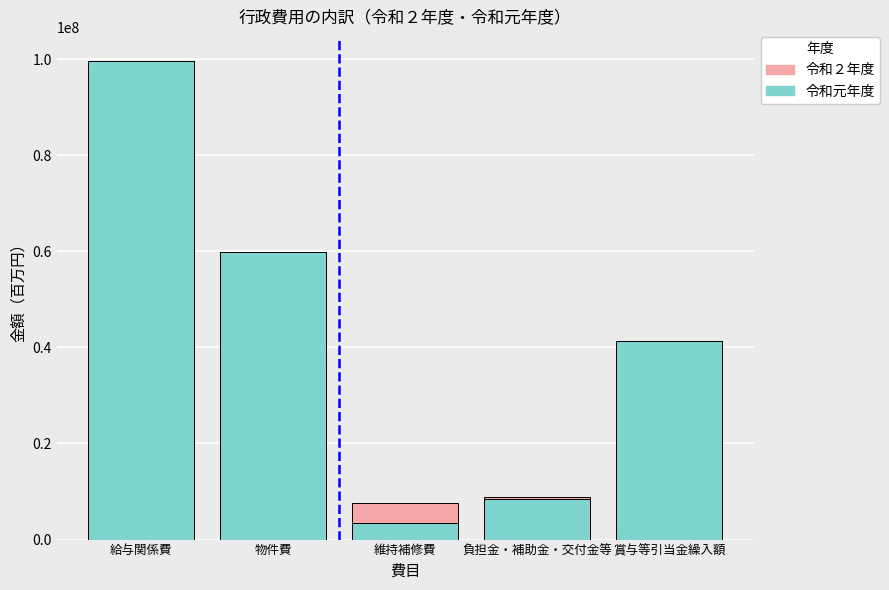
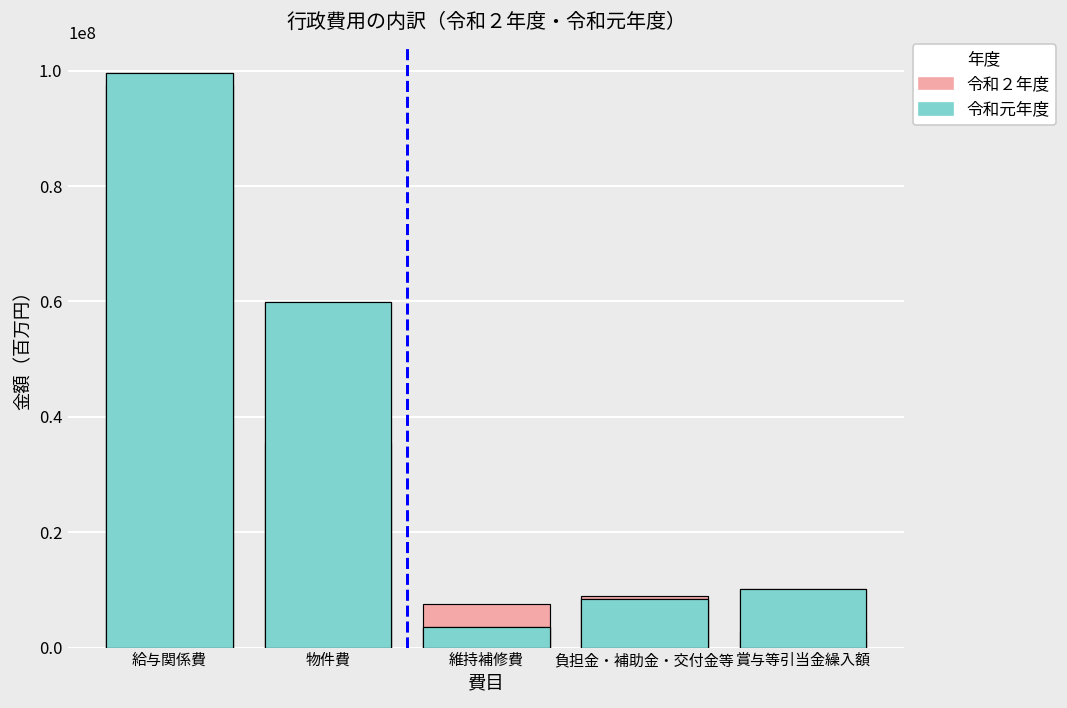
令和元年度, 賞与等引当金繰入額: 41000000 -> 10000000
